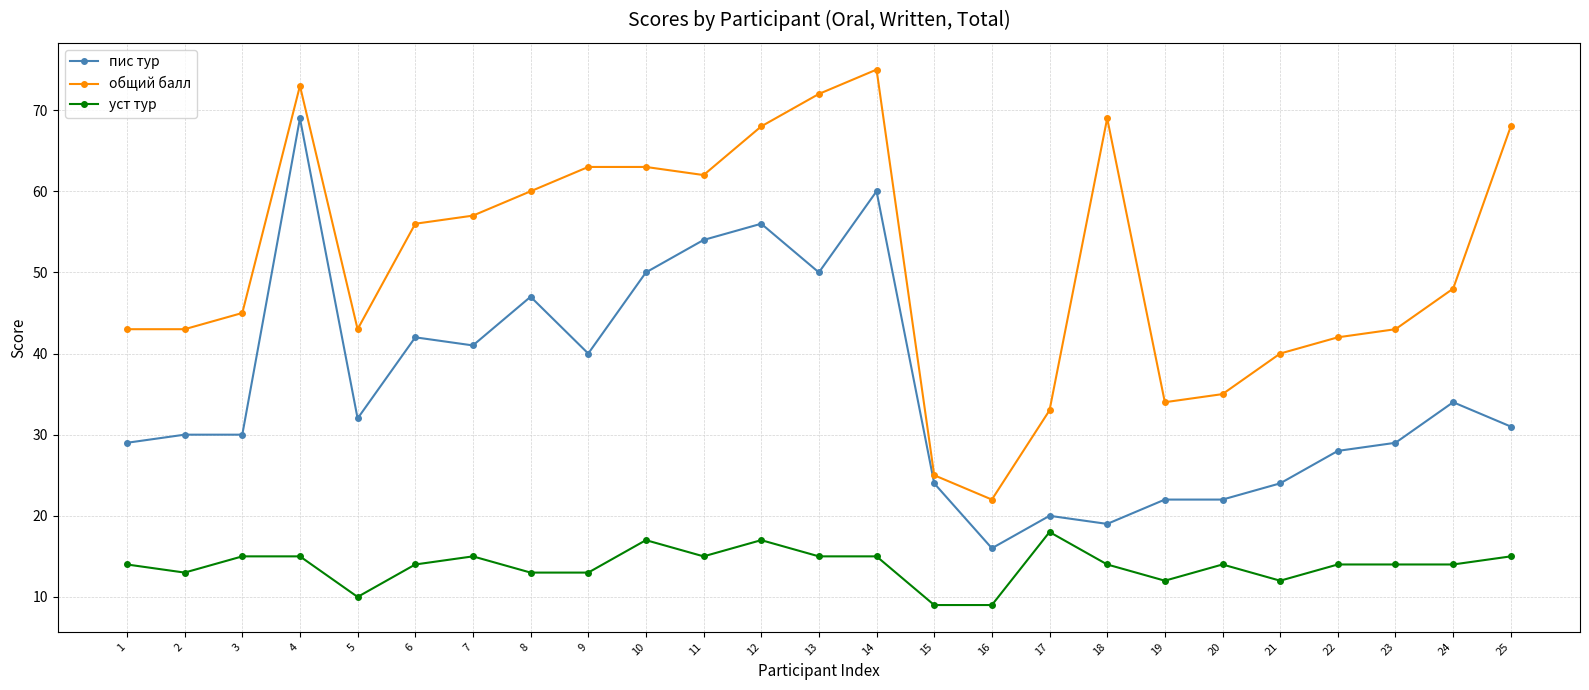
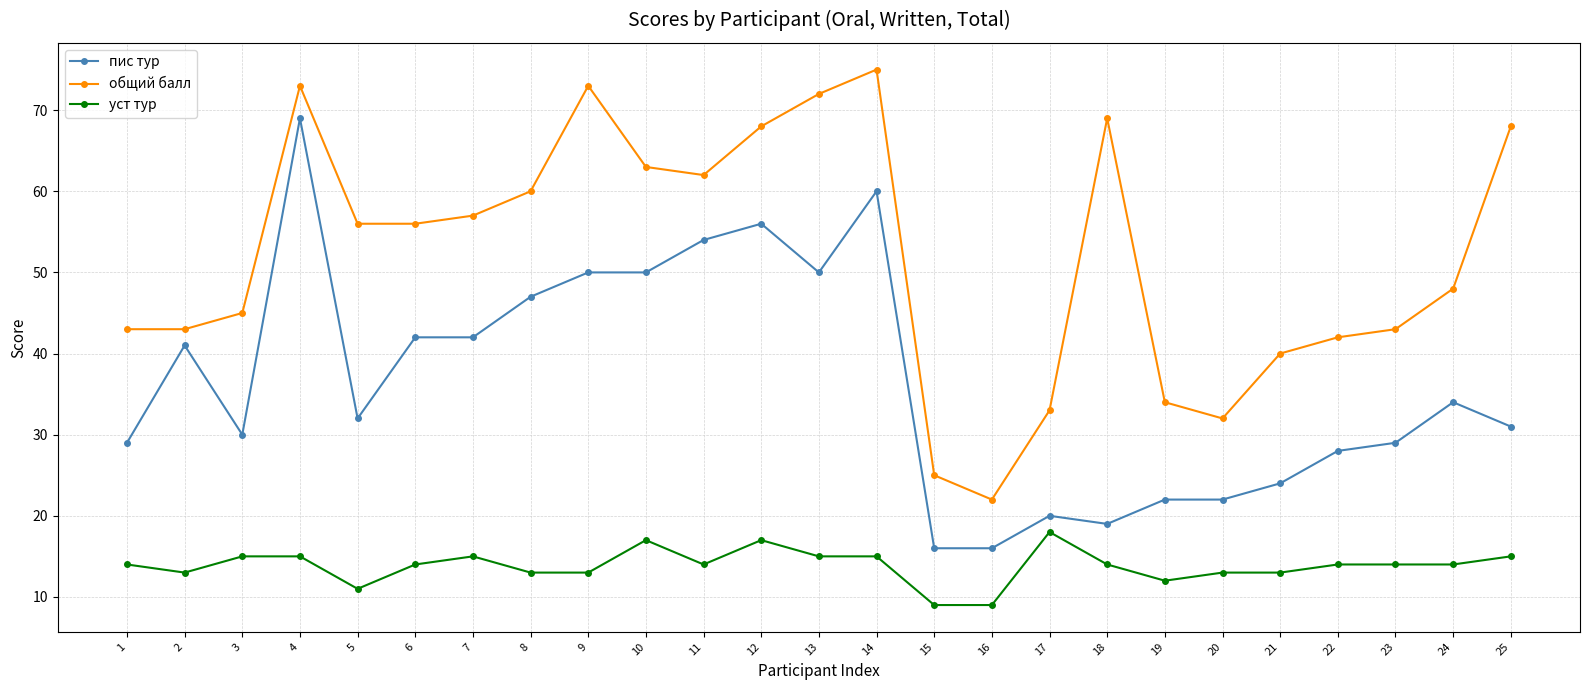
пис тур, 2: 30 -> 41
общий балл, 5: 43 -> 56
уст тур, 5: 10 -> 11
пис тур, 7: 41 -> 42
пис тур, 9: 40 -> 50
общий балл, 9: 63 -> 73
уст тур, 11: 15 -> 14
пис тур, 15: 24 -> 16
общий балл, 20: 35 -> 32
уст тур, 20: 14 -> 13
уст тур, 21: 12 -> 13
